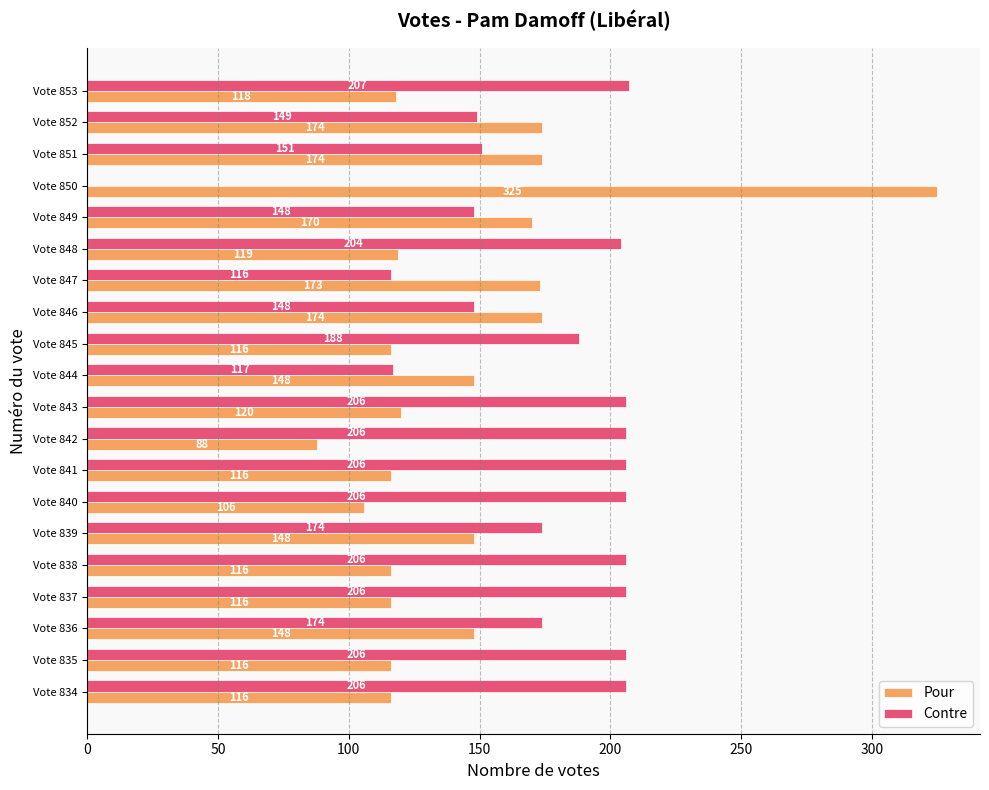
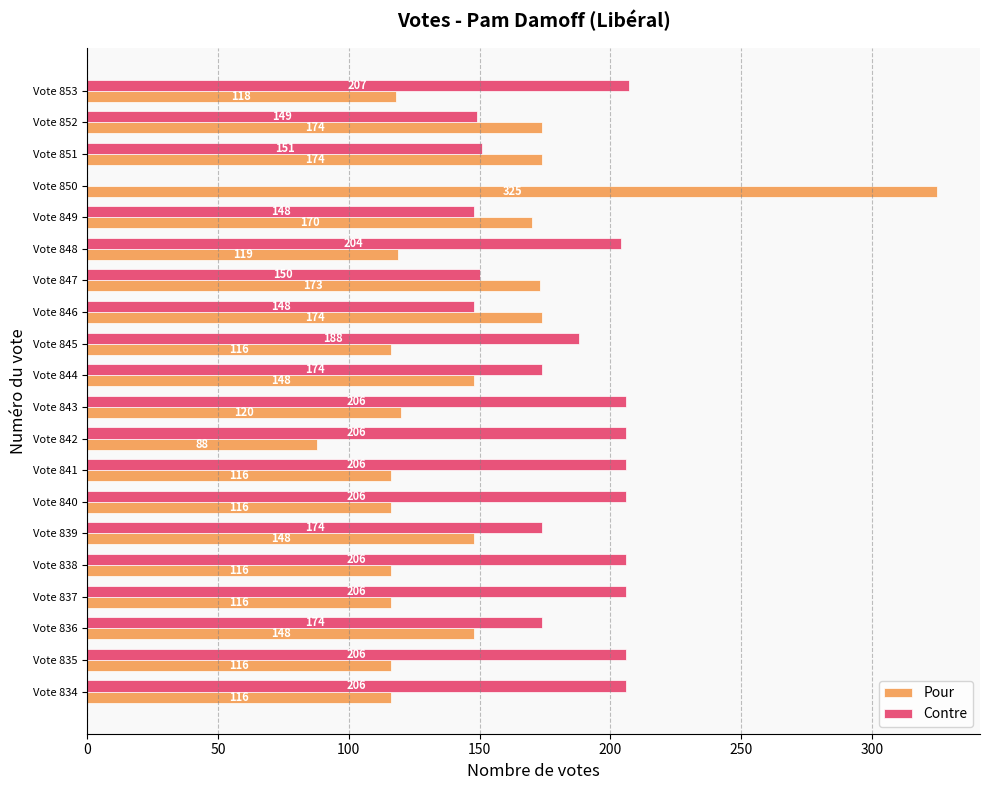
Contre, Vote 847: 116 -> 150
Contre, Vote 844: 117 -> 174
Pour, Vote 840: 106 -> 116
